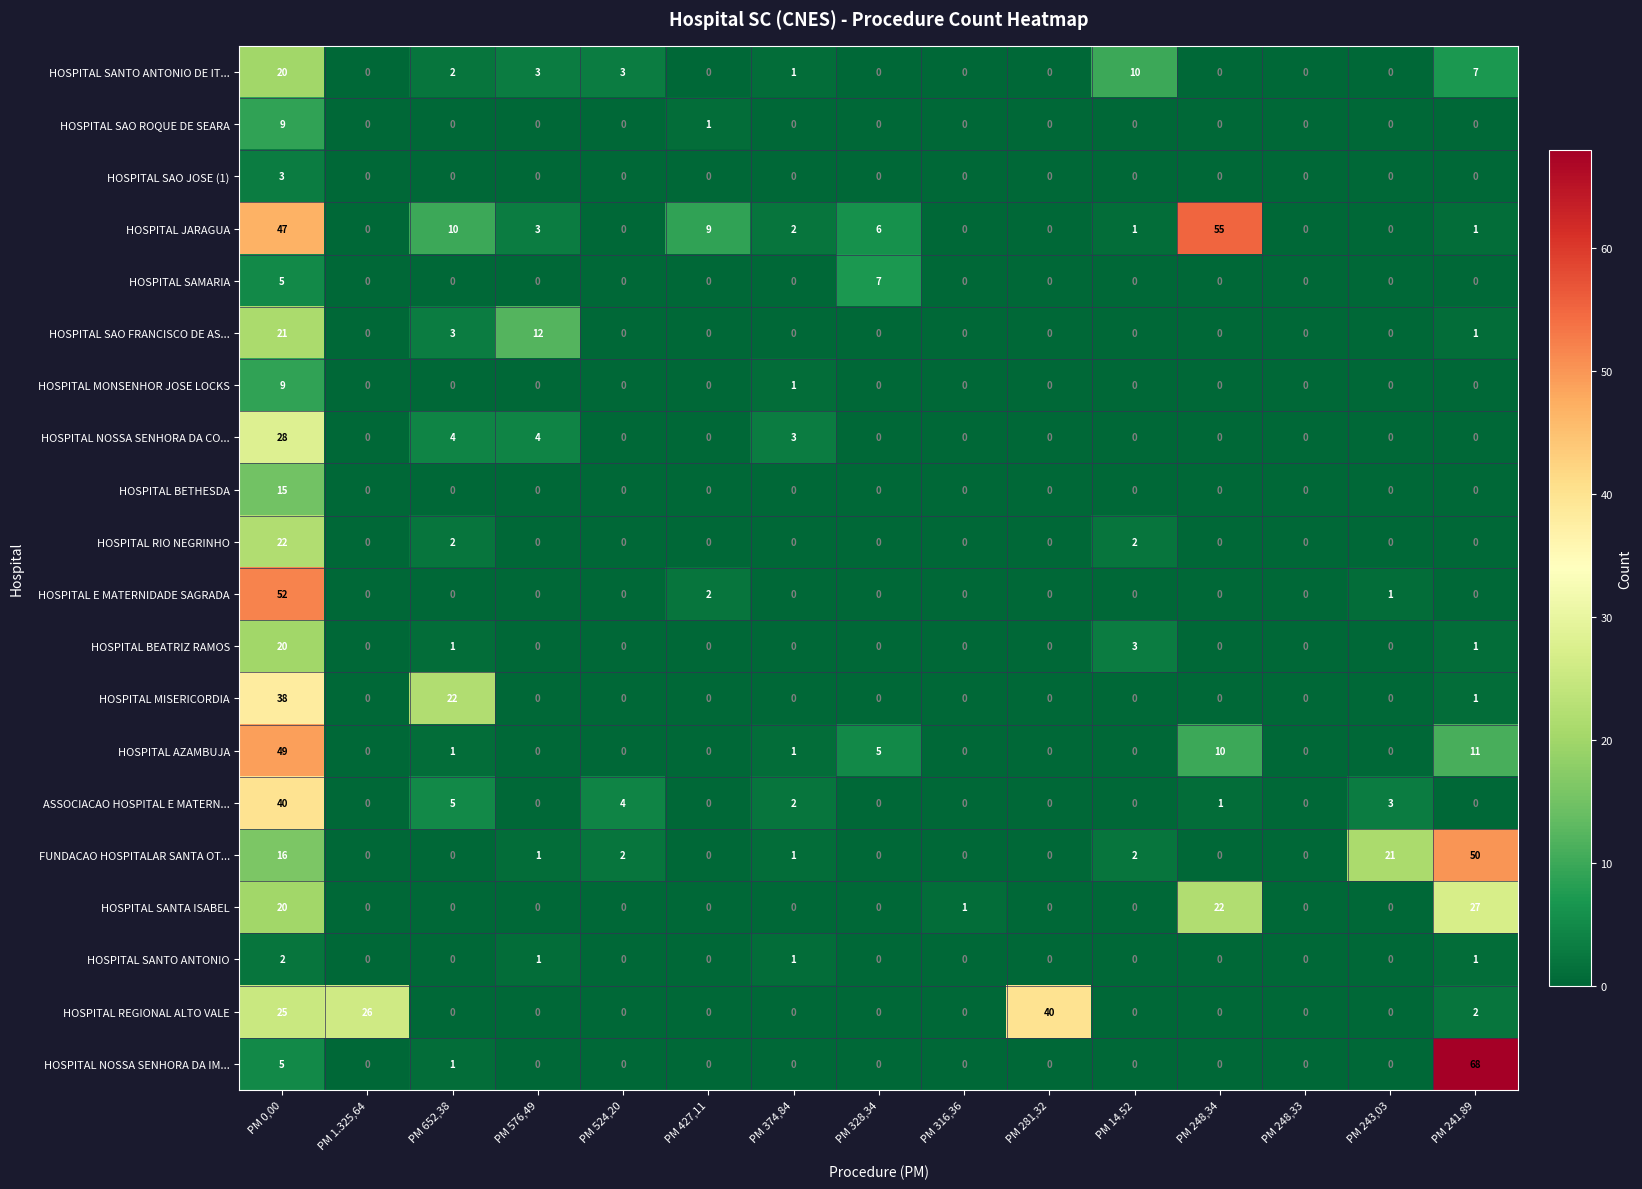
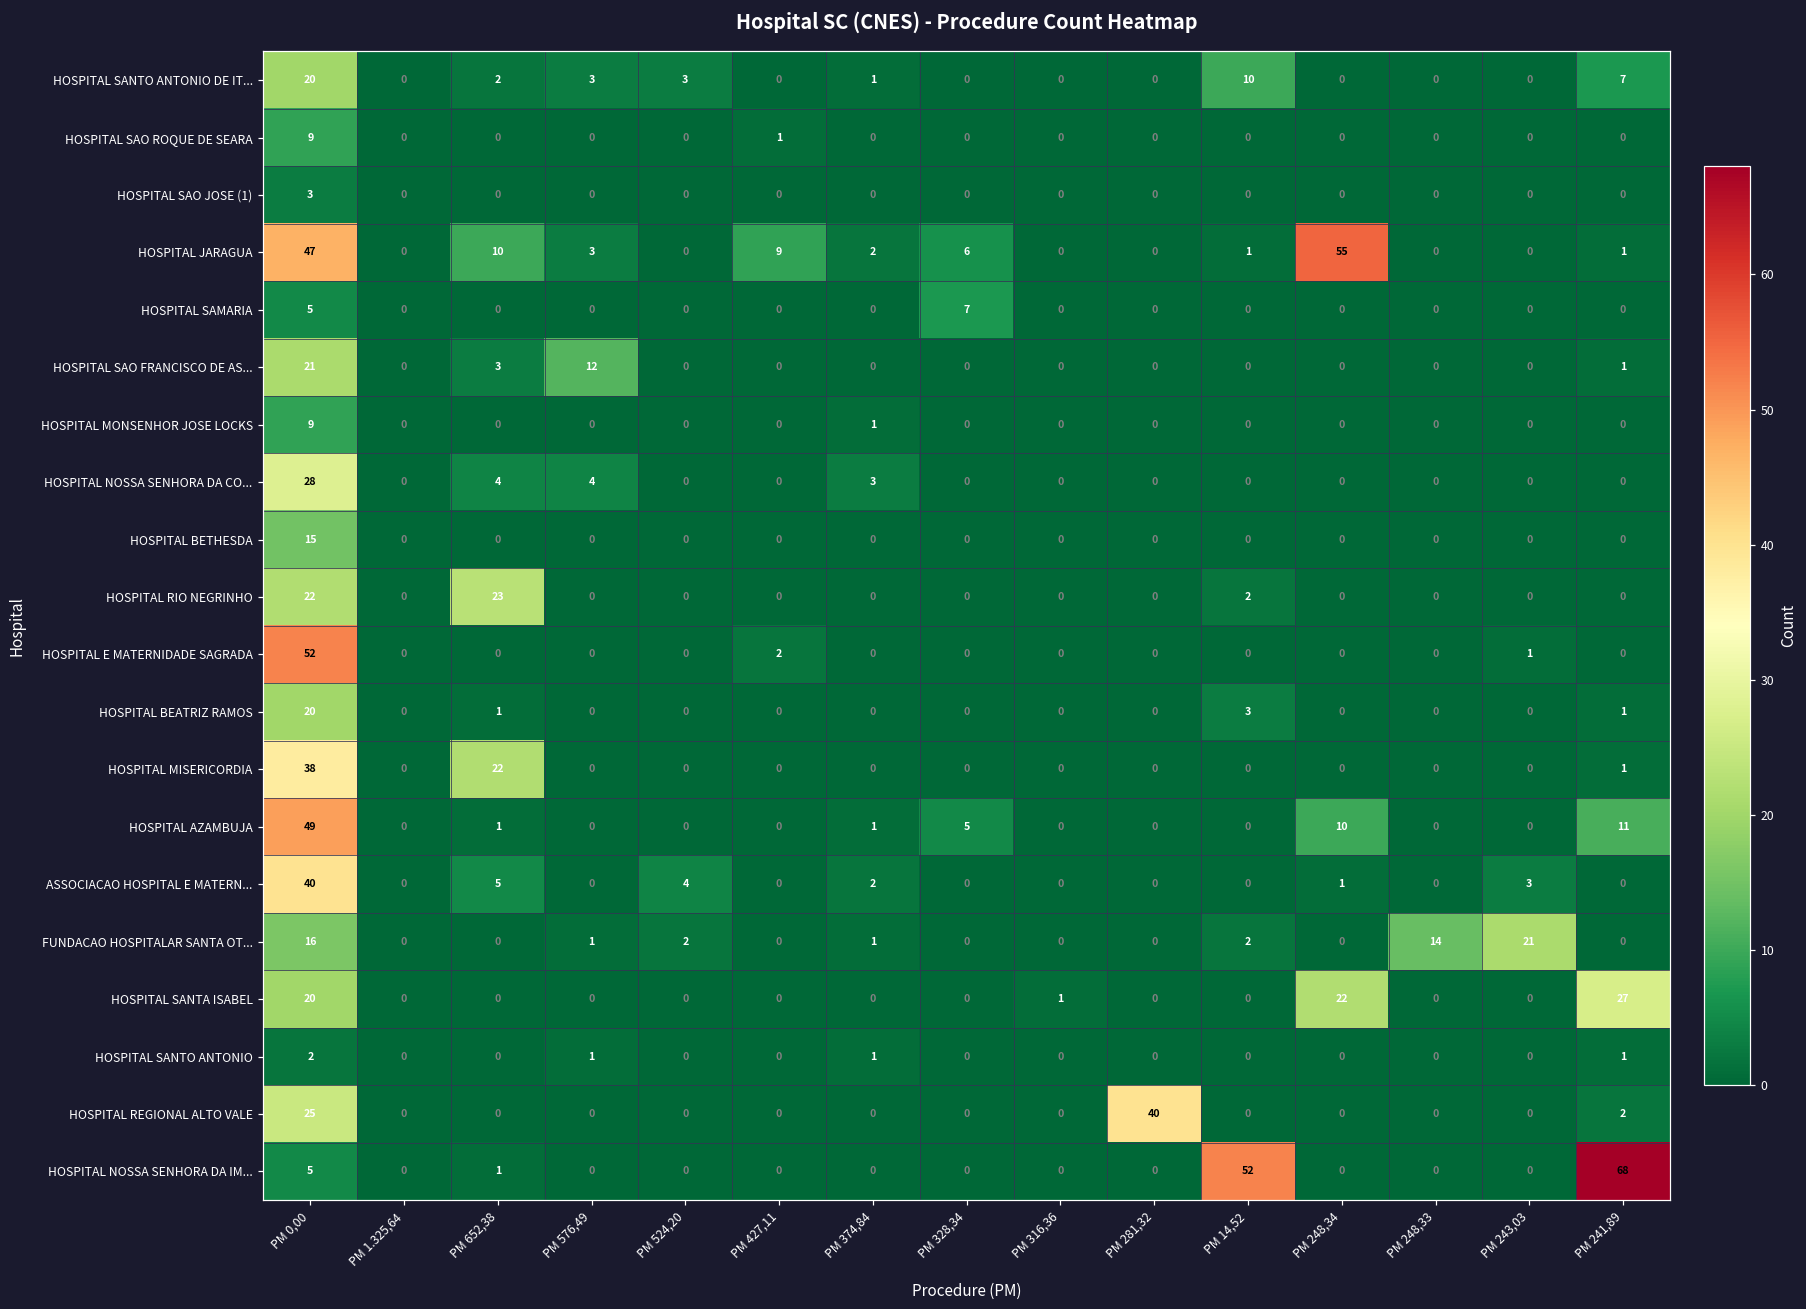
HOSPITAL RIO NEGRINHO, PM 652,38: 2 -> 23
FUNDACAO HOSPITALAR SANTA OT..., PM 248,33: 0 -> 14
FUNDACAO HOSPITALAR SANTA OT..., PM 241,89: 50 -> 0
HOSPITAL REGIONAL ALTO VALE, PM 1.325,64: 26 -> 0
HOSPITAL NOSSA SENHORA DA IM..., PM 14,52: 0 -> 52
